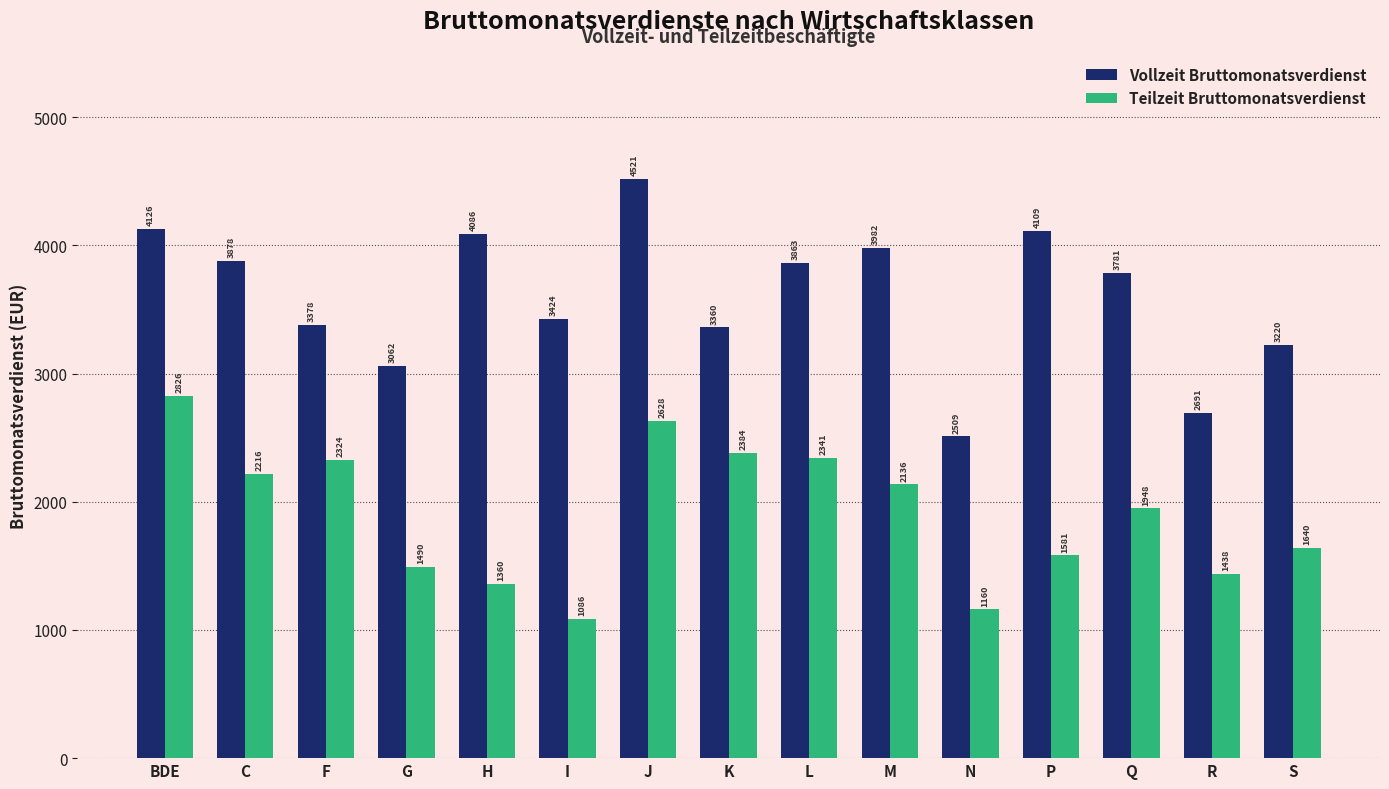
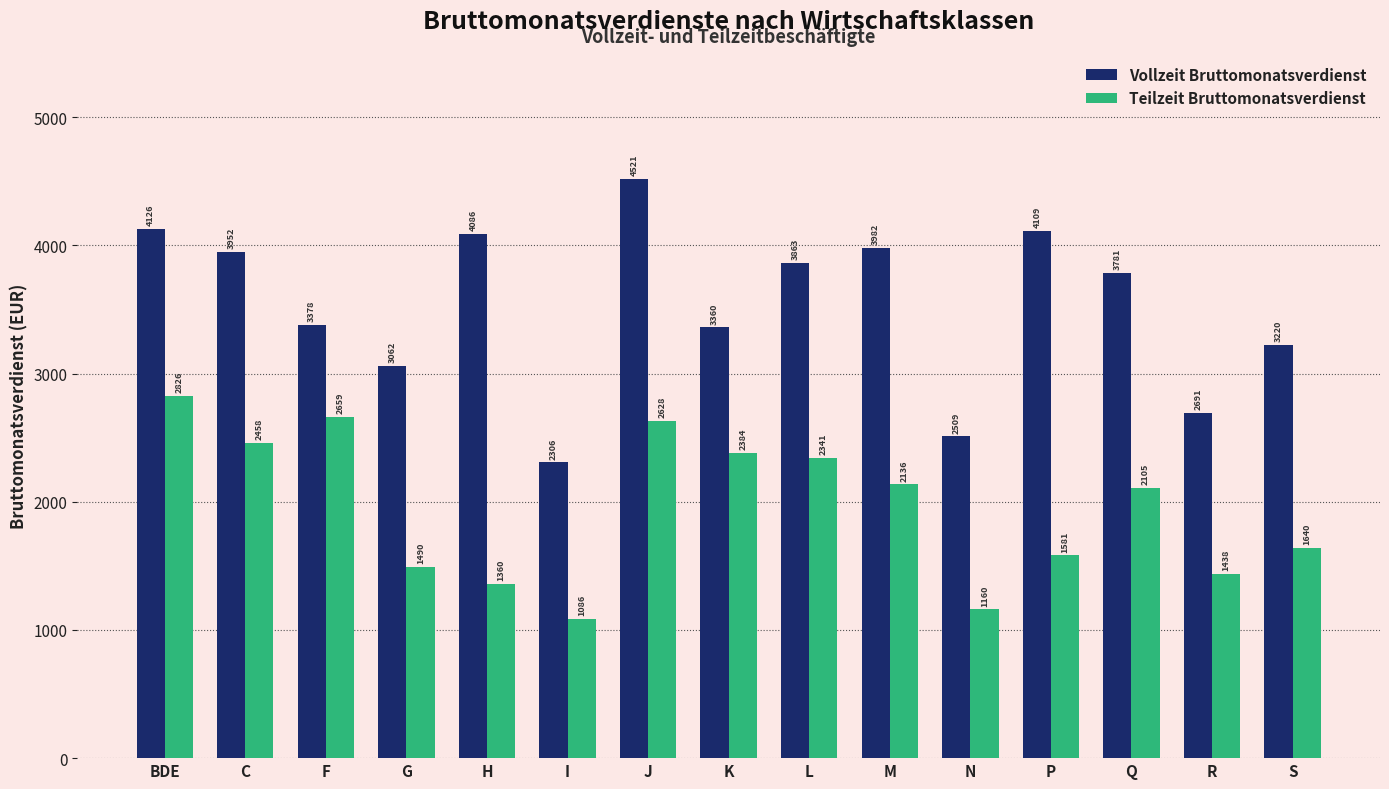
Vollzeit Bruttomonatsverdienst, C: 3878 -> 3952
Teilzeit Bruttomonatsverdienst, C: 2216 -> 2458
Teilzeit Bruttomonatsverdienst, F: 2324 -> 2659
Vollzeit Bruttomonatsverdienst, I: 3424 -> 2306
Teilzeit Bruttomonatsverdienst, Q: 1948 -> 2105
